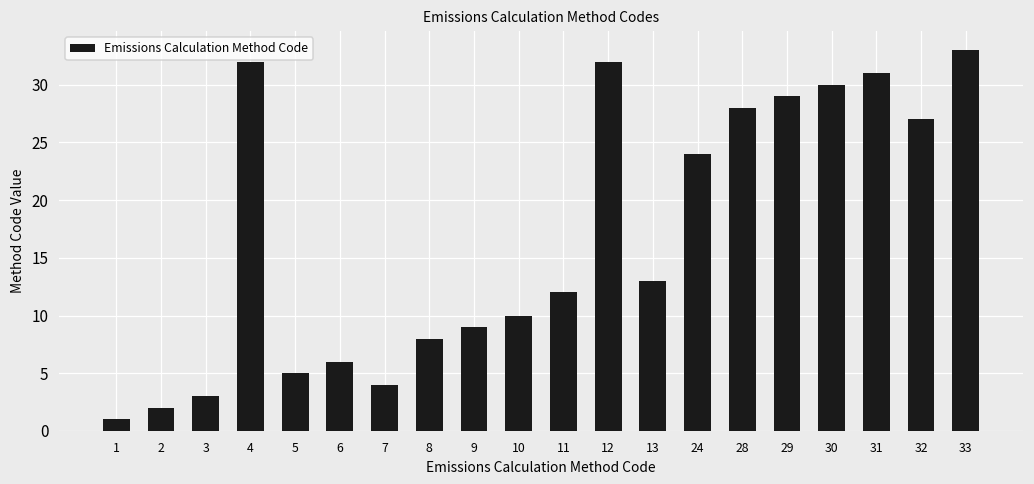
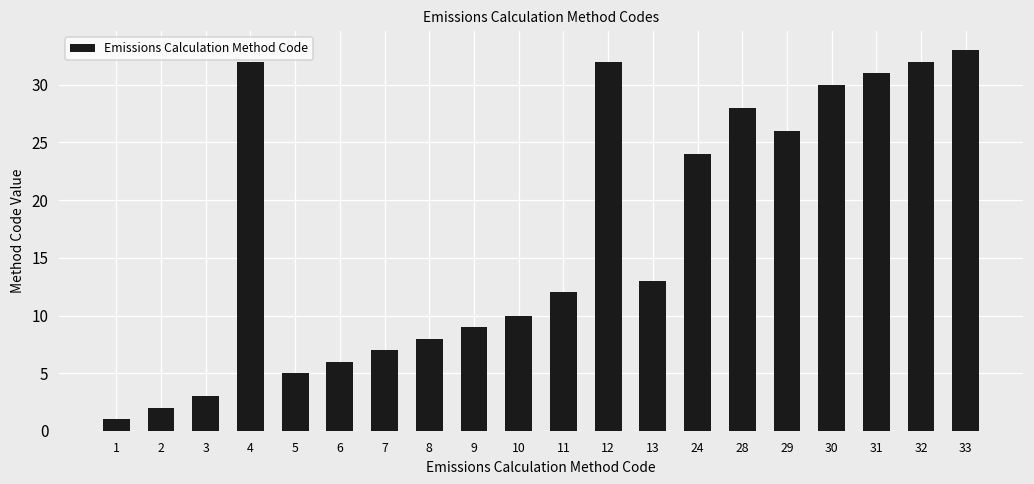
7: 4 -> 7
29: 29 -> 26
32: 27 -> 32
